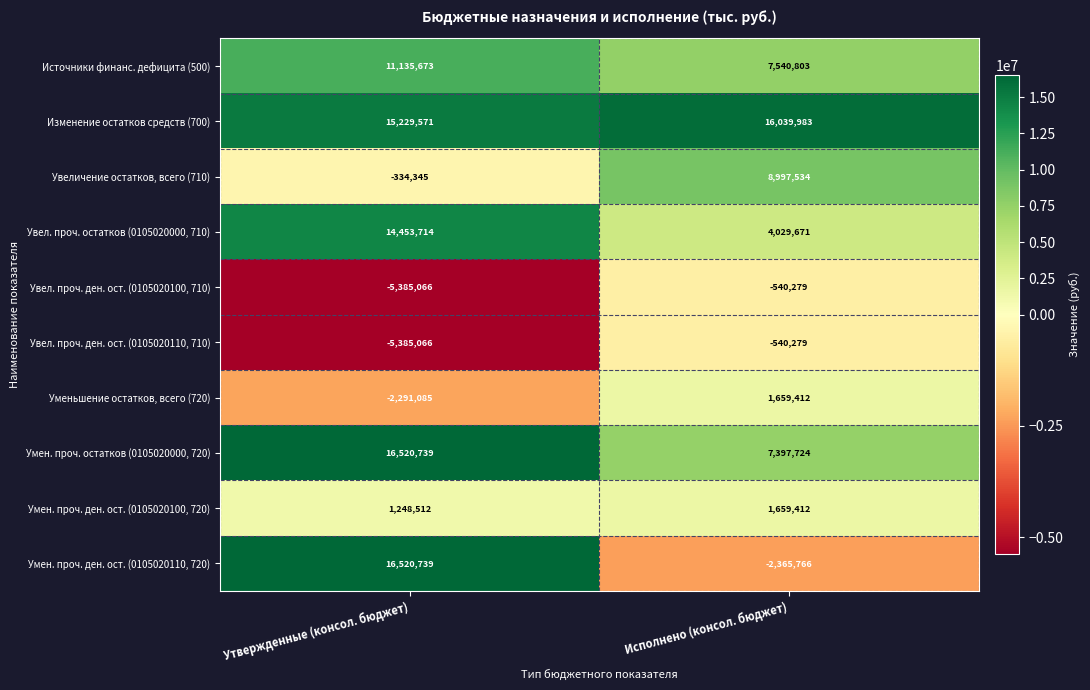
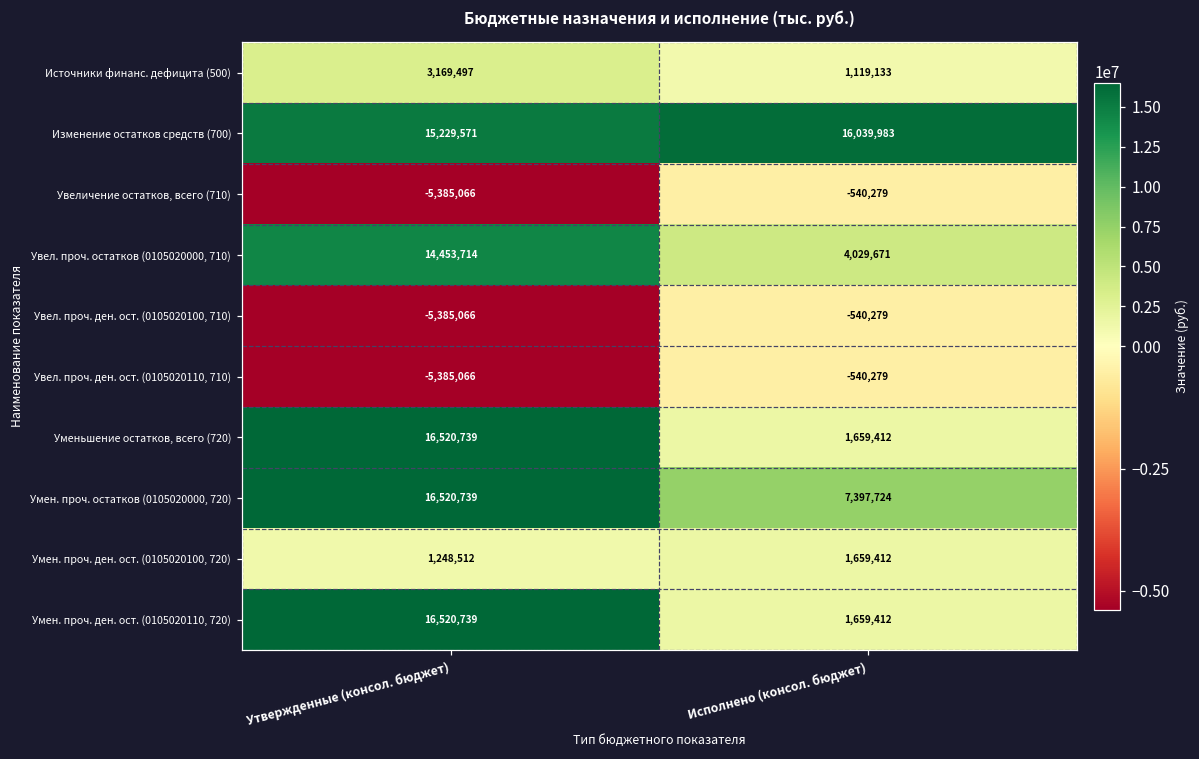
Источники финанс. дефицита (500), Утвержденные (консол. бюджет): 11,135,673 -> 3,169,497
Источники финанс. дефицита (500), Исполнено (консол. бюджет): 7,540,803 -> 1,119,133
Увеличение остатков, всего (710), Утвержденные (консол. бюджет): -334,345 -> -5,385,066
Увеличение остатков, всего (710), Исполнено (консол. бюджет): 8,997,534 -> -540,279
Уменьшение остатков, всего (720), Утвержденные (консол. бюджет): -2,291,085 -> 16,520,739
Умен. проч. ден. ост. (0105020110, 720), Исполнено (консол. бюджет): -2,365,766 -> 1,659,412
